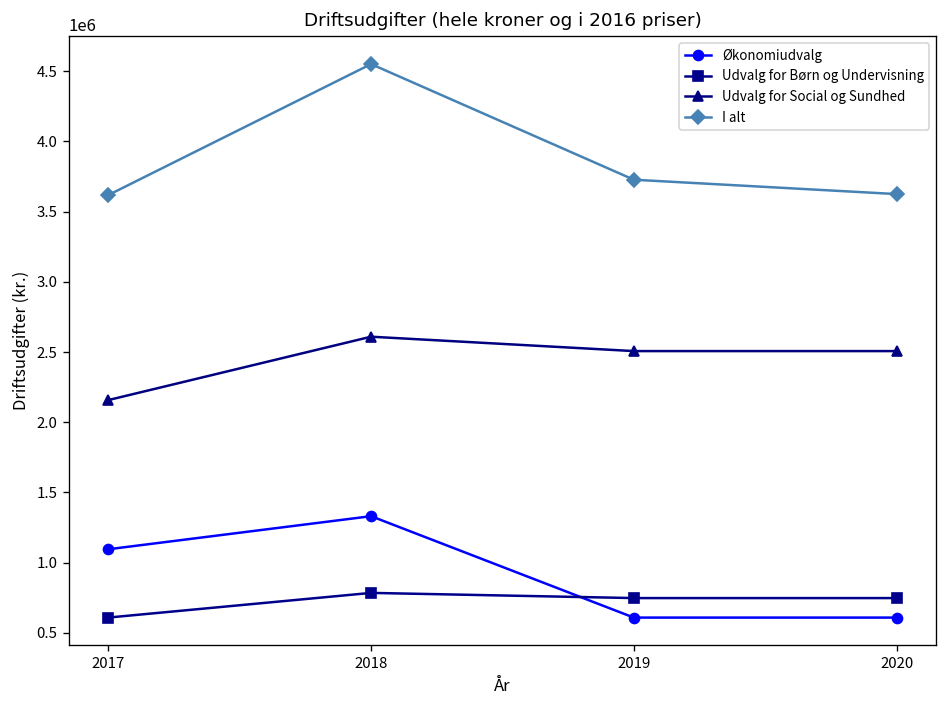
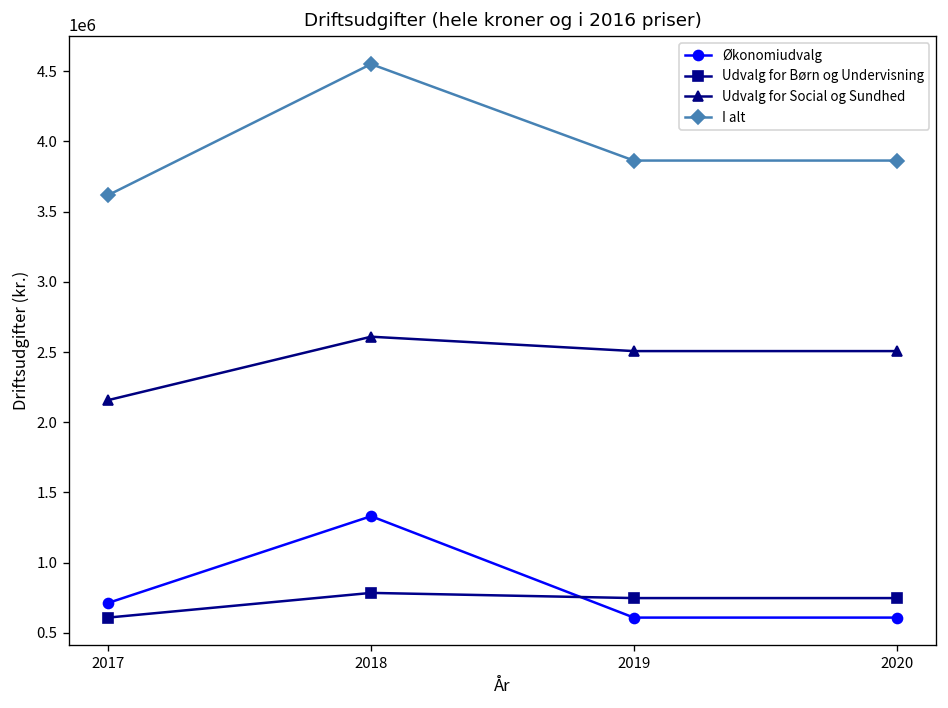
Økonomiudvalg, 2017: 1100000 -> 710000
I alt, 2019: 3730000 -> 3860000
I alt, 2020: 3620000 -> 3860000
